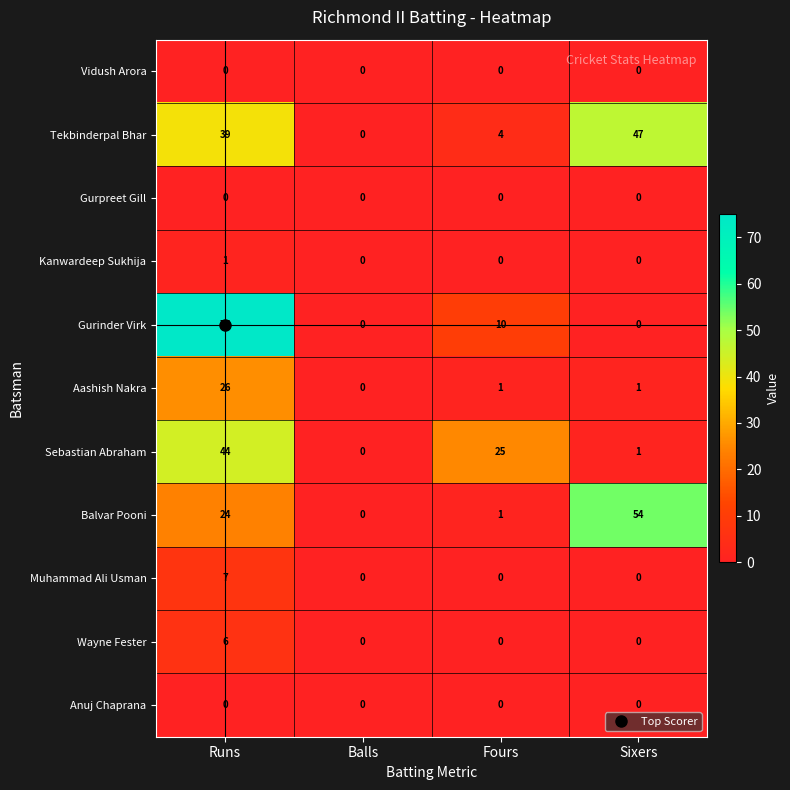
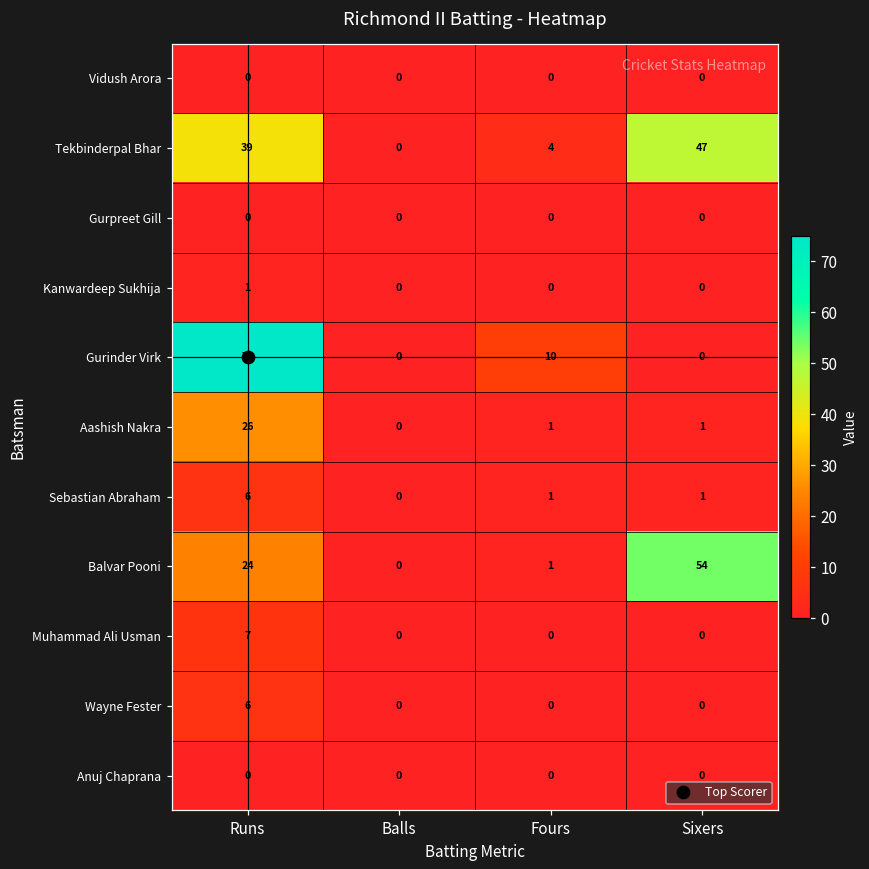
Sebastian Abraham, Runs: 44 -> 6
Sebastian Abraham, Fours: 25 -> 1
